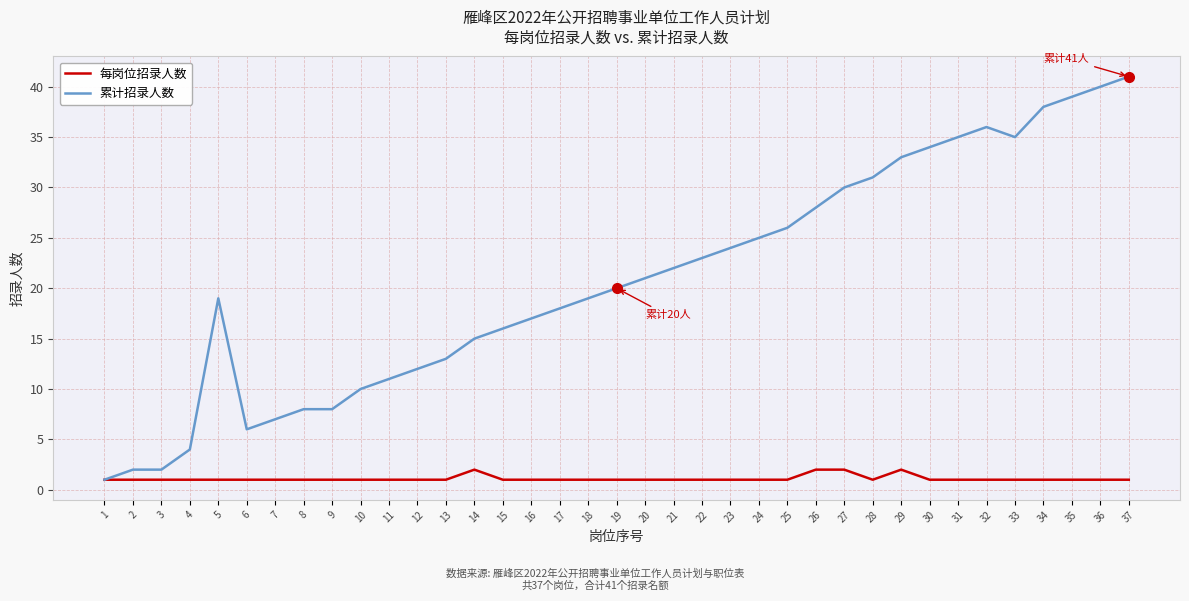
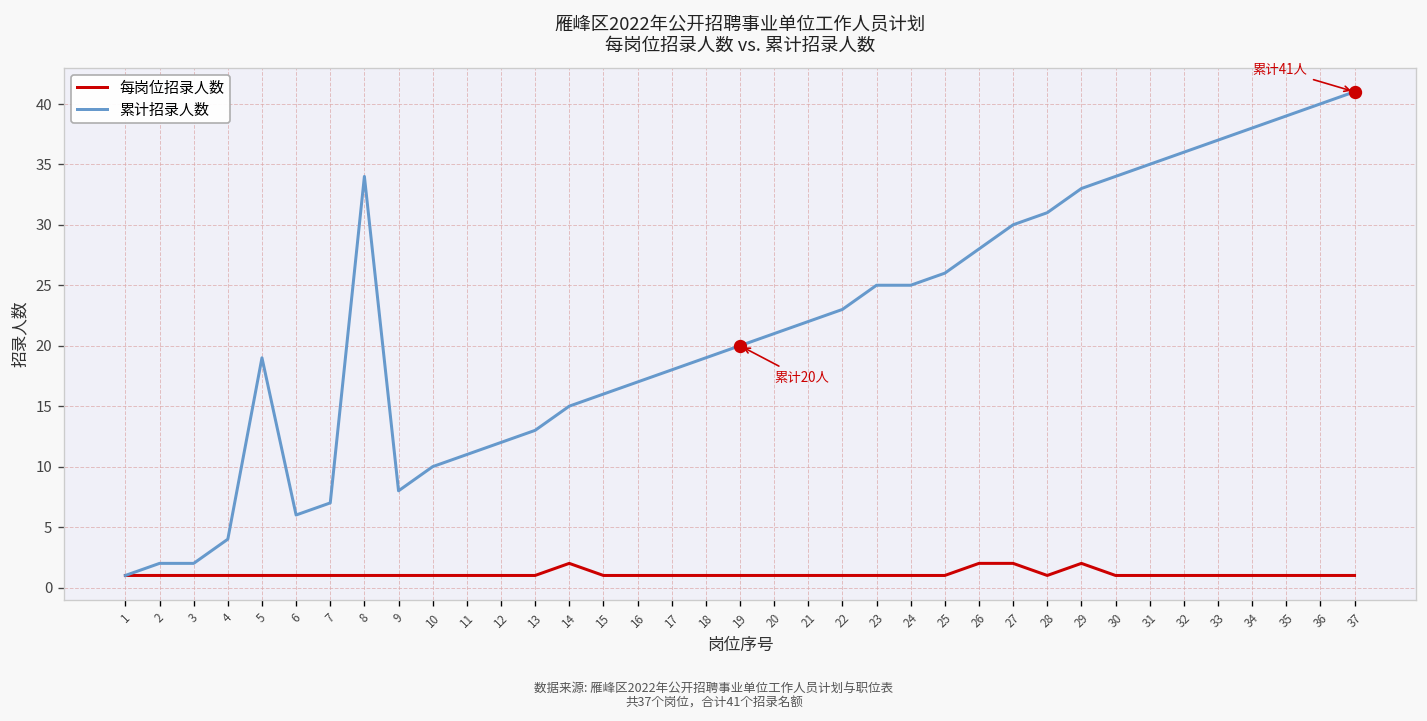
累计招录人数, 8: 8 -> 34
累计招录人数, 23: 24 -> 25
累计招录人数, 33: 35 -> 37
